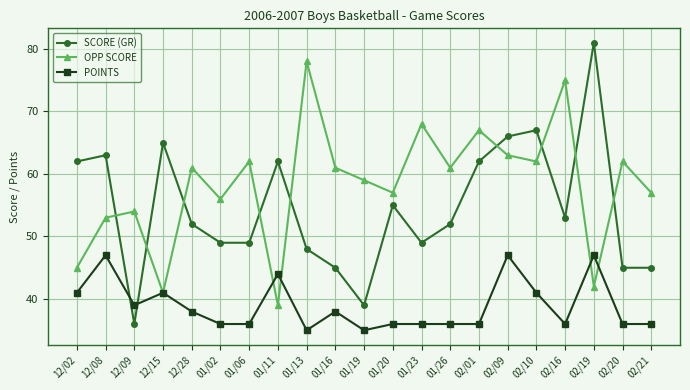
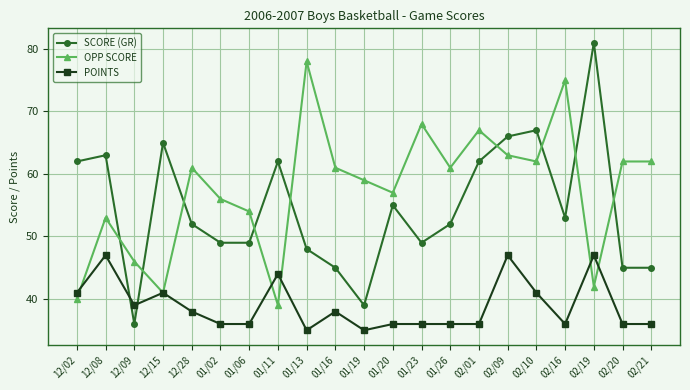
OPP SCORE, 12/02: 45 -> 40
OPP SCORE, 12/09: 54 -> 46
OPP SCORE, 01/06: 62 -> 54
OPP SCORE, 02/21: 57 -> 62
